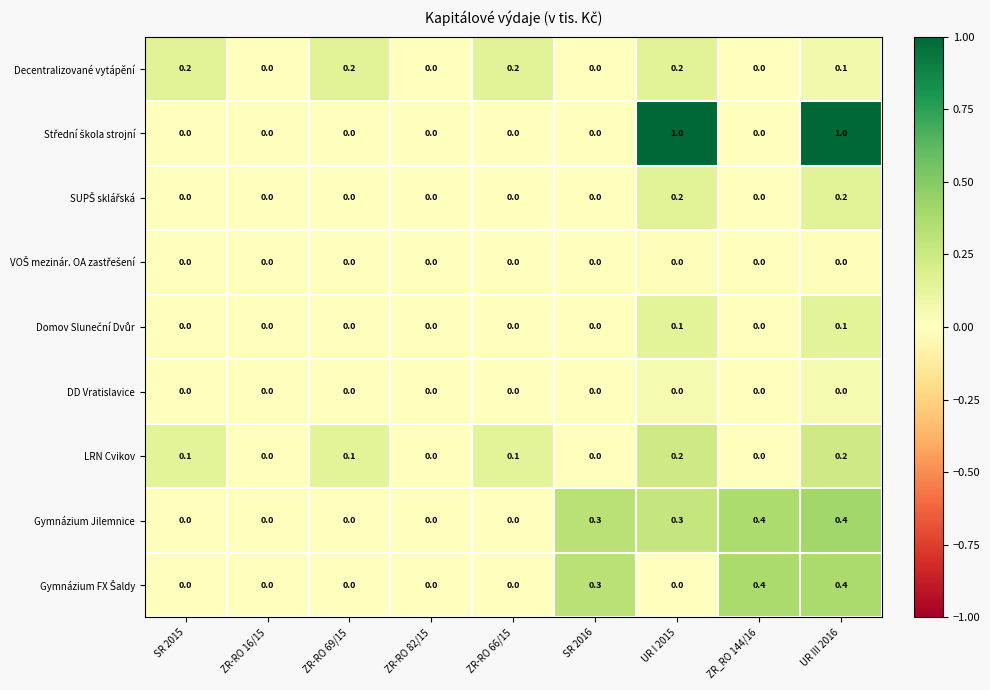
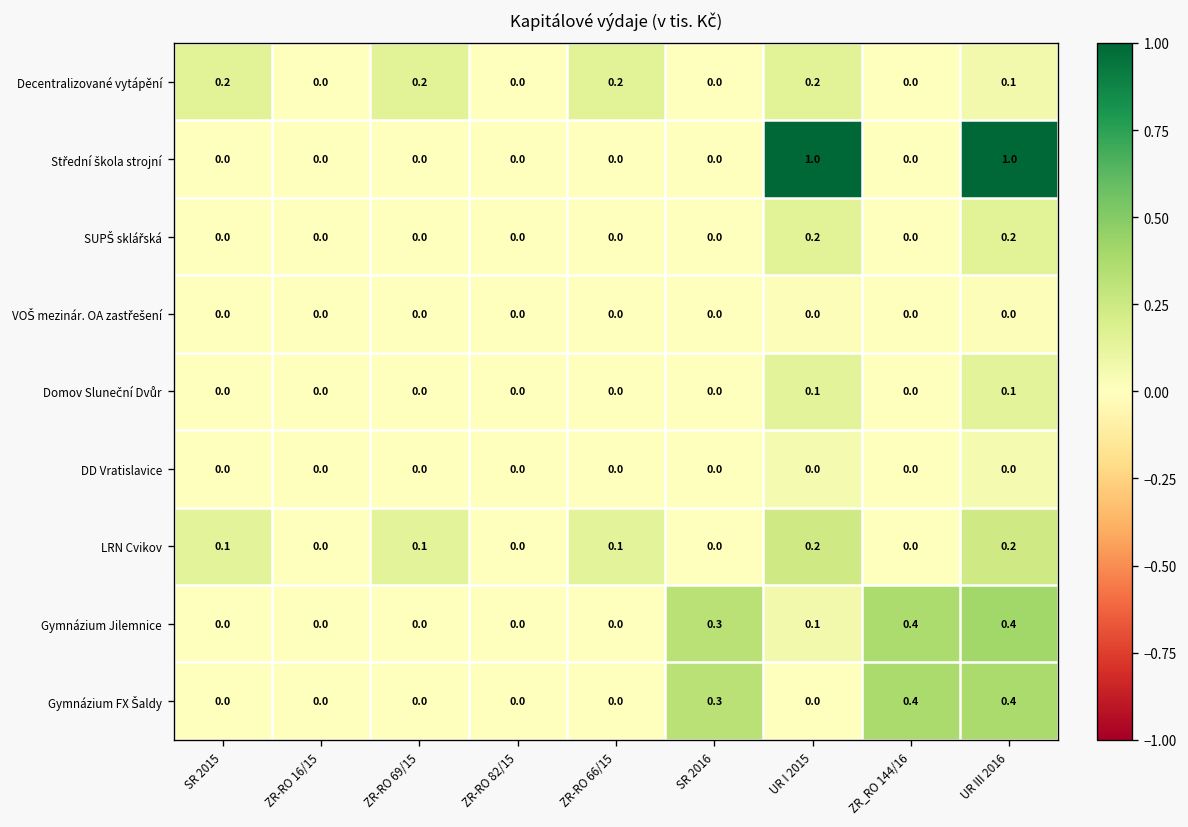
Gymnázium Jilemnice, UR I 2015: 0.3 -> 0.1
